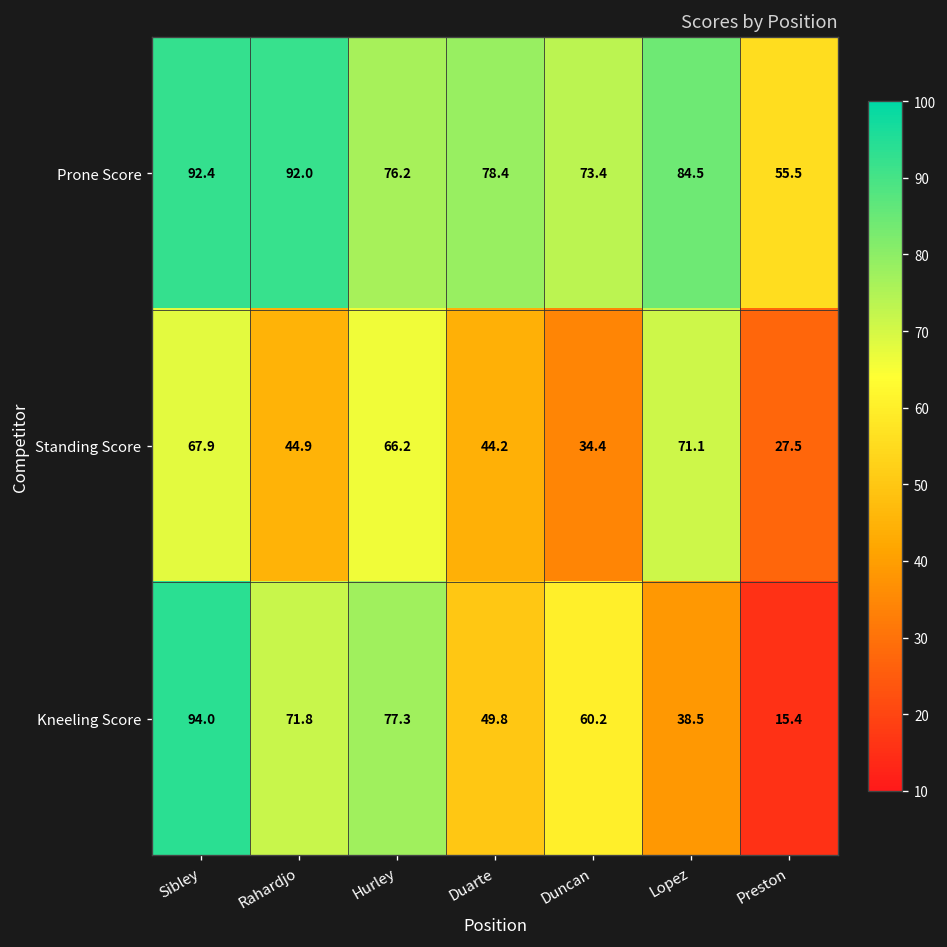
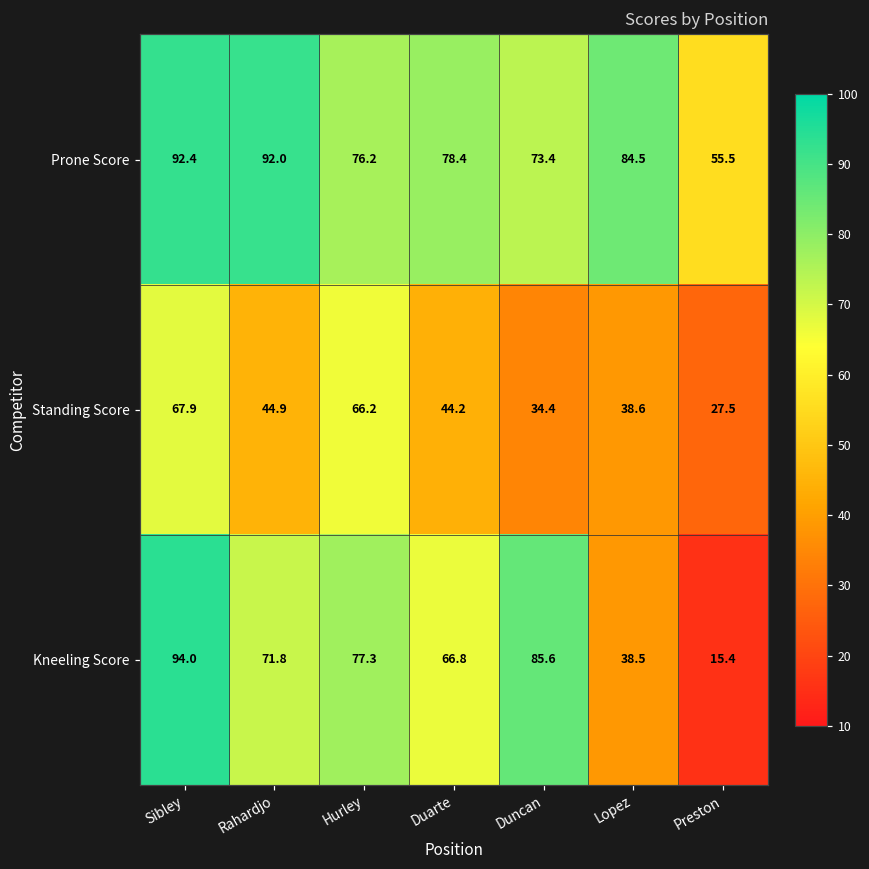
Standing Score, Lopez: 71.1 -> 38.6
Kneeling Score, Duarte: 49.8 -> 66.8
Kneeling Score, Duncan: 60.2 -> 85.6
